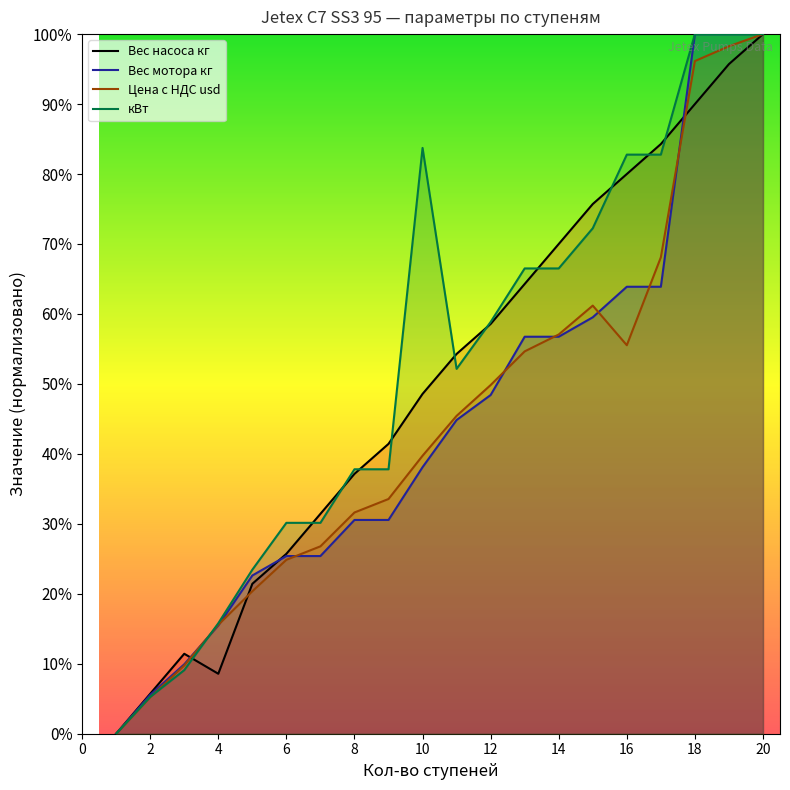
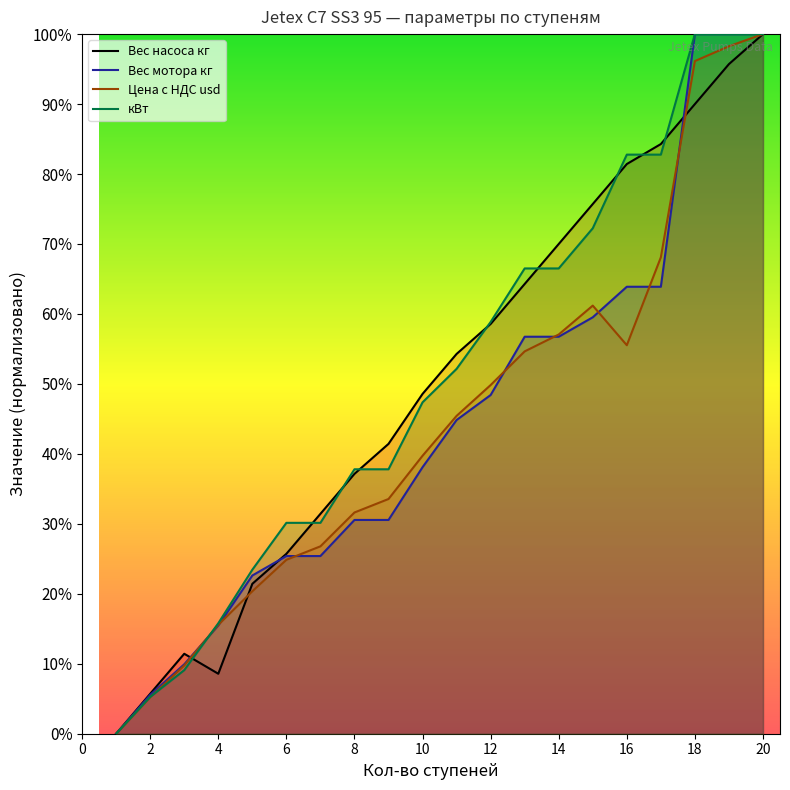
кВт, 10: 84% -> 47%
Вес насоса кг, 16: 80% -> 81%
